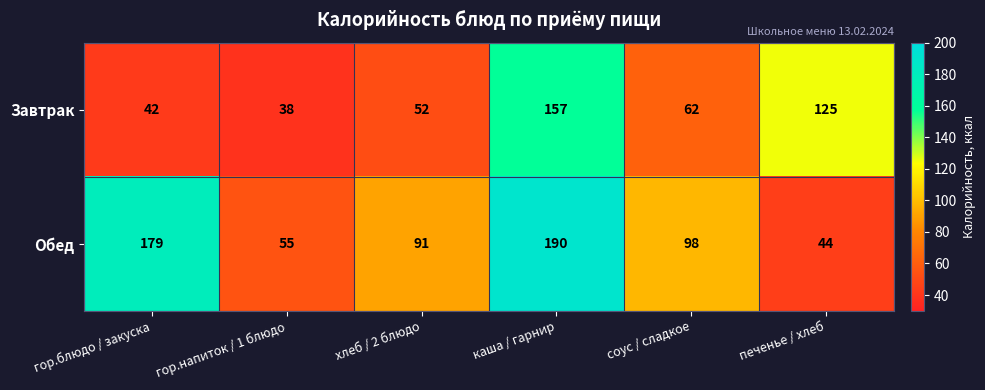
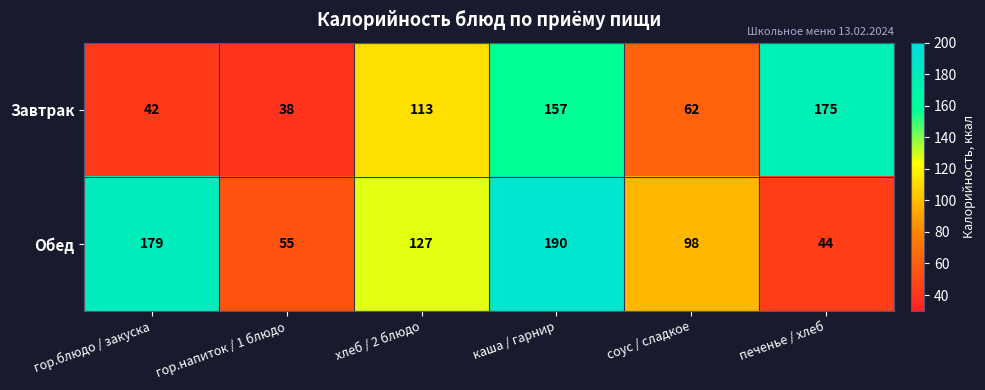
Завтрак, хлеб / 2 блюдо: 52 -> 113
Завтрак, печенье / хлеб: 125 -> 175
Обед, хлеб / 2 блюдо: 91 -> 127
